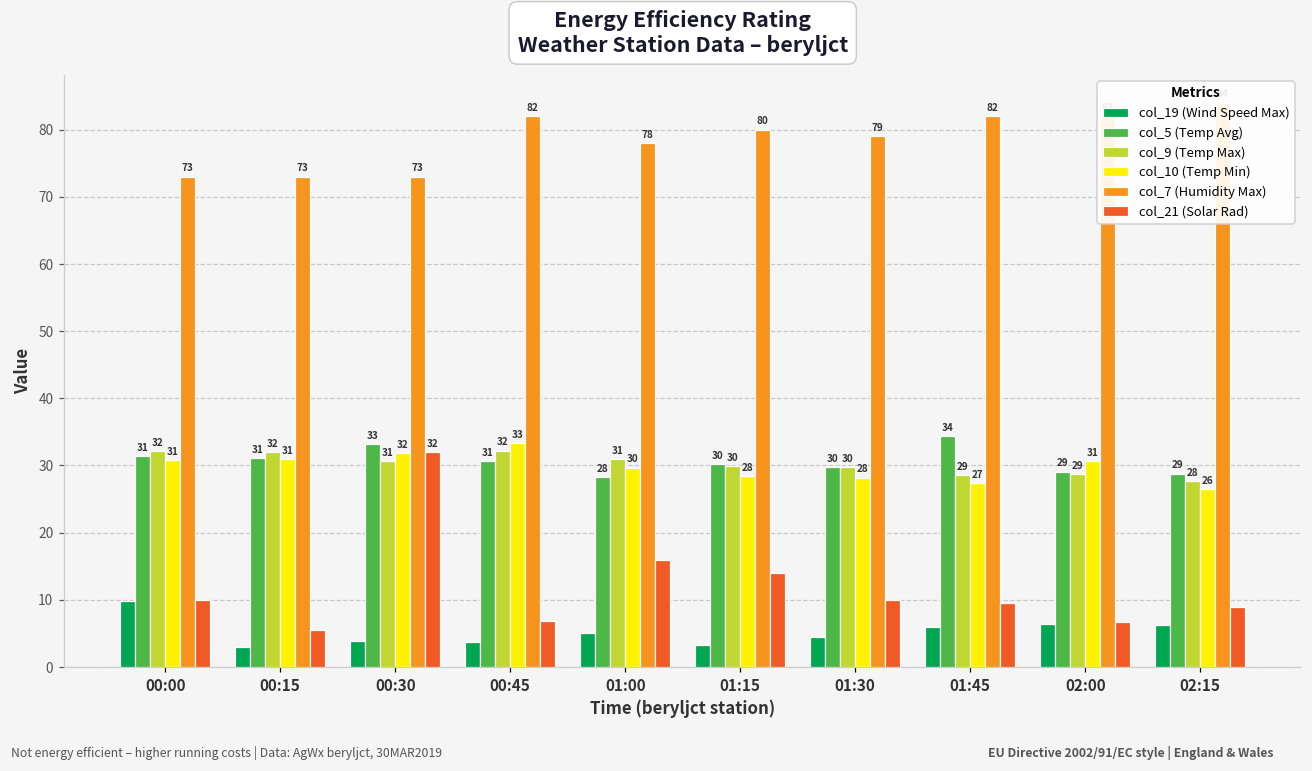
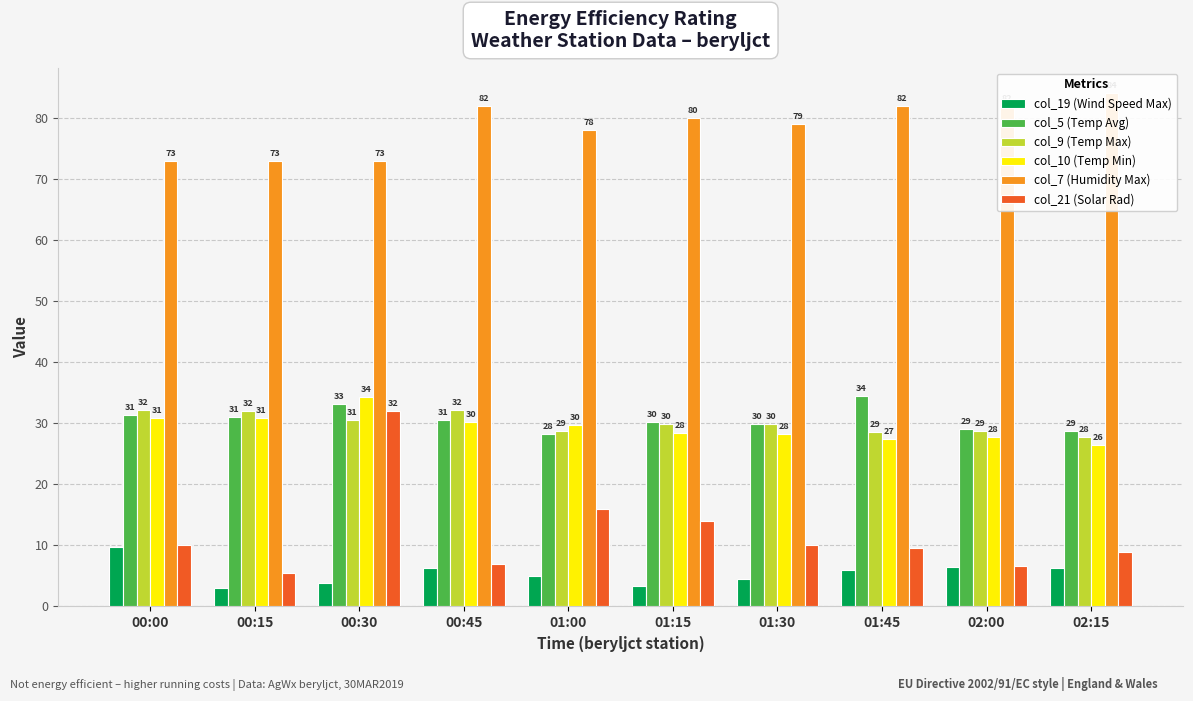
col_10 (Temp Min), 00:30: 32 -> 34
col_19 (Wind Speed Max), 00:45: 4 -> 6
col_10 (Temp Min), 00:45: 33 -> 30
col_9 (Temp Max), 01:00: 31 -> 29
col_10 (Temp Min), 02:00: 31 -> 28
